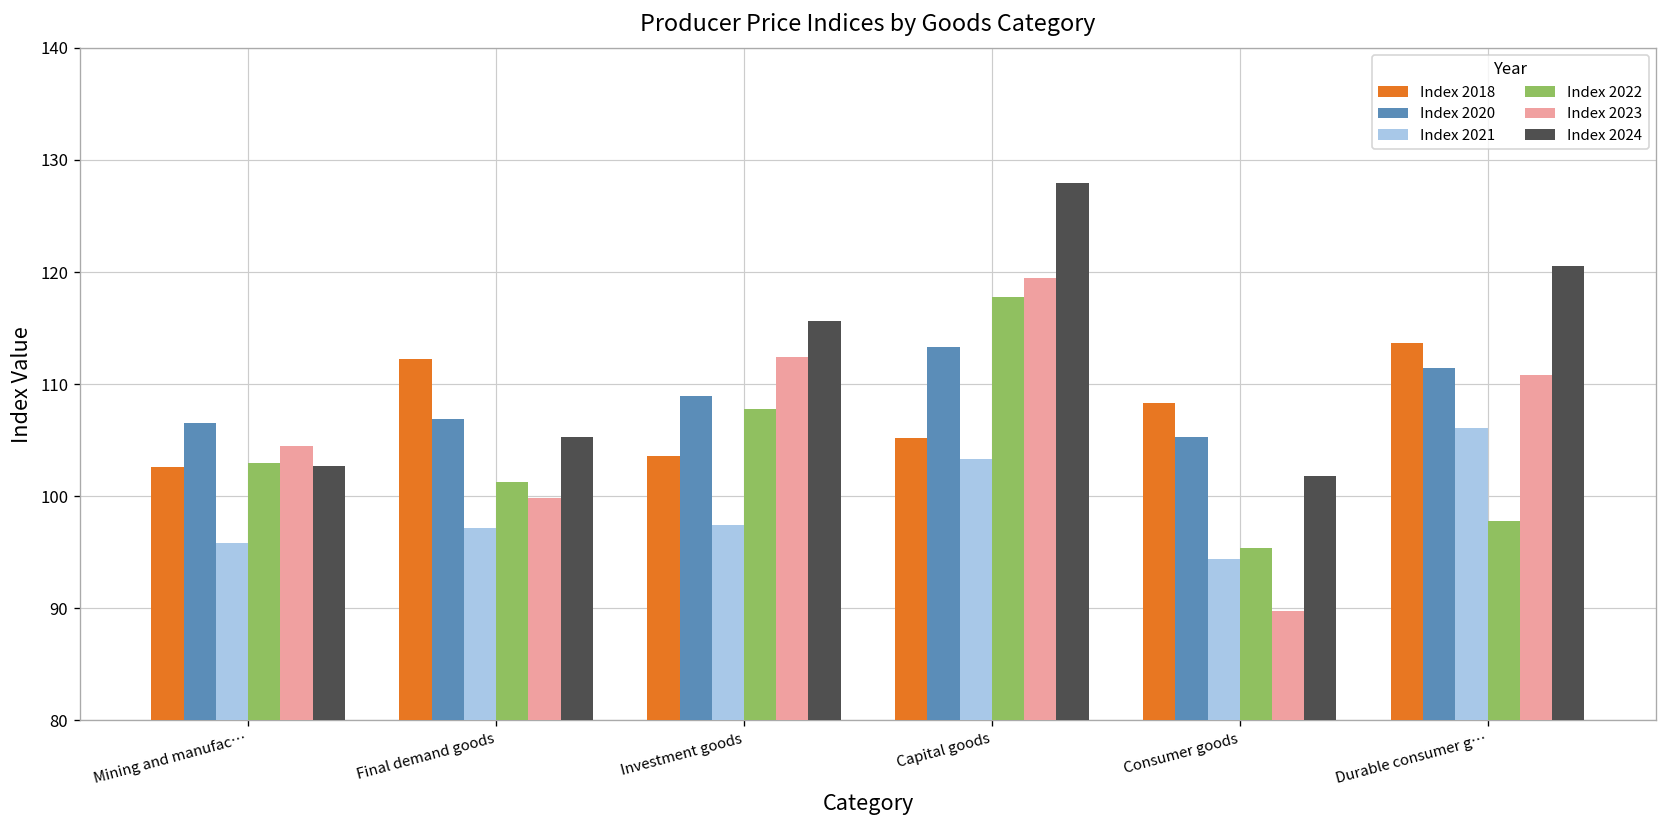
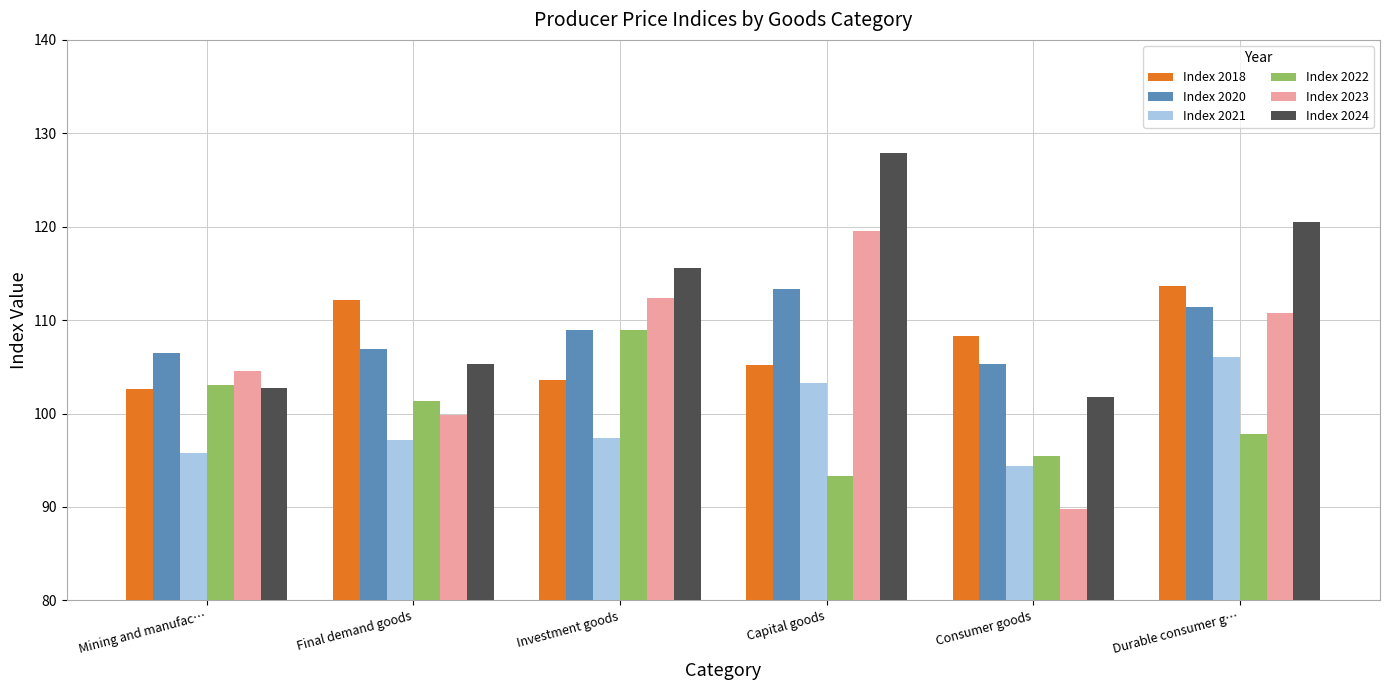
Index 2022, Investment goods: 108 -> 109
Index 2022, Capital goods: 118 -> 93
